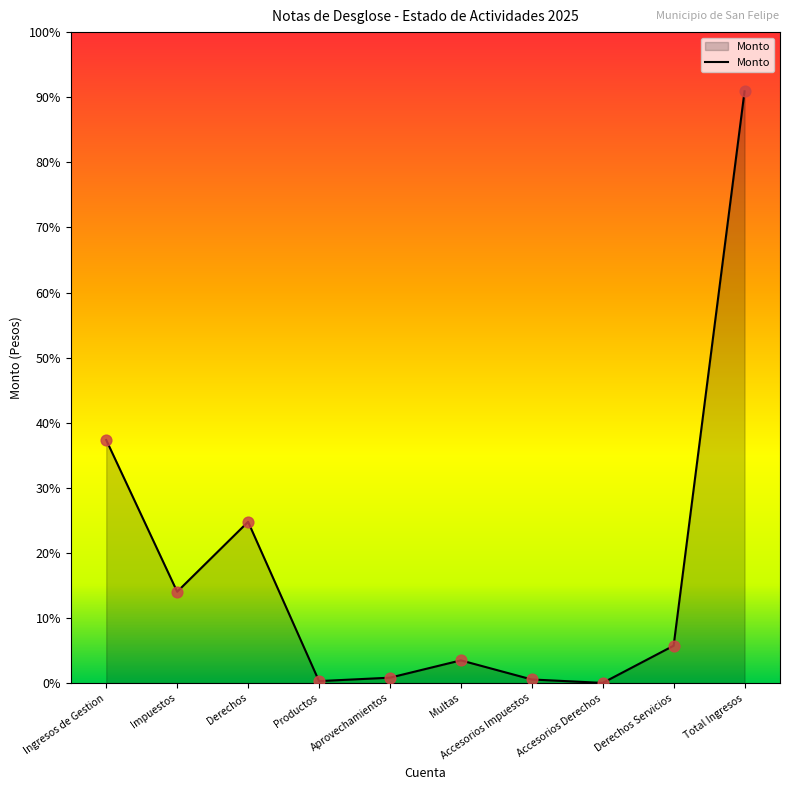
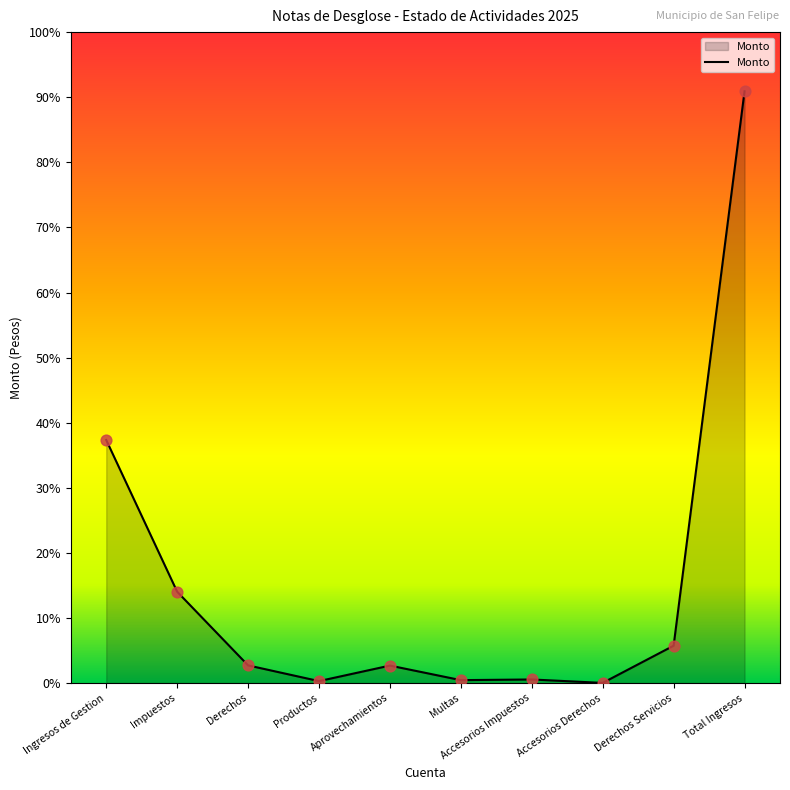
Derechos: 25% -> 3%
Aprovechamientos: 1% -> 3%
Multas: 3% -> 0%
